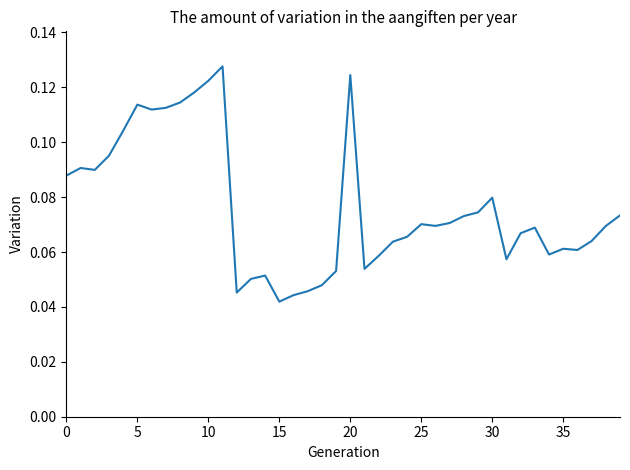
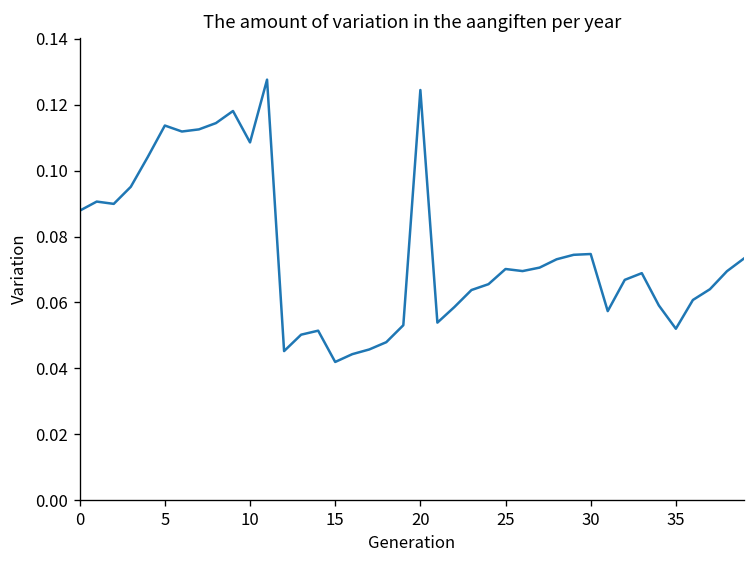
10: 0.122 -> 0.109
30: 0.080 -> 0.075
35: 0.061 -> 0.052
